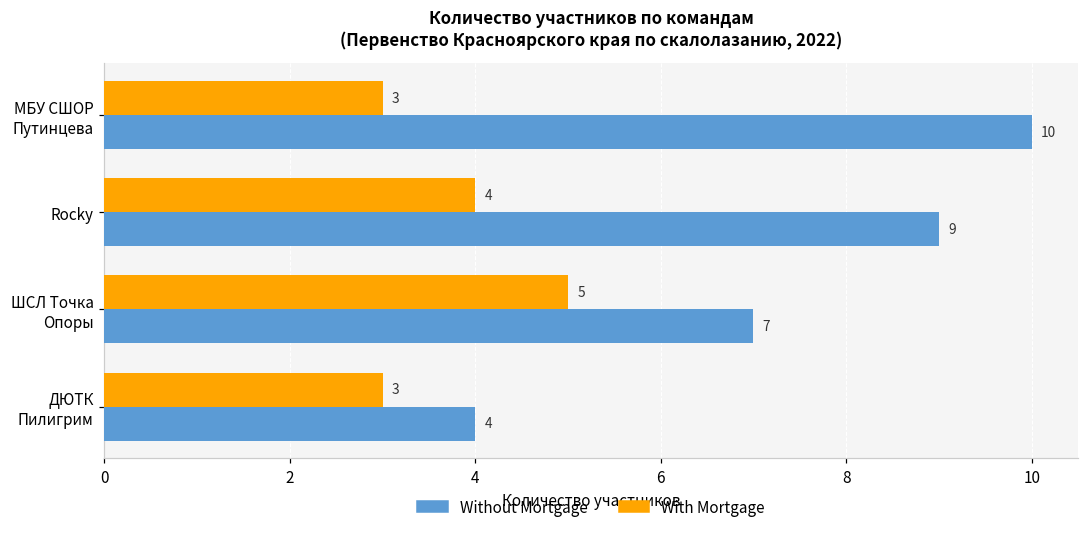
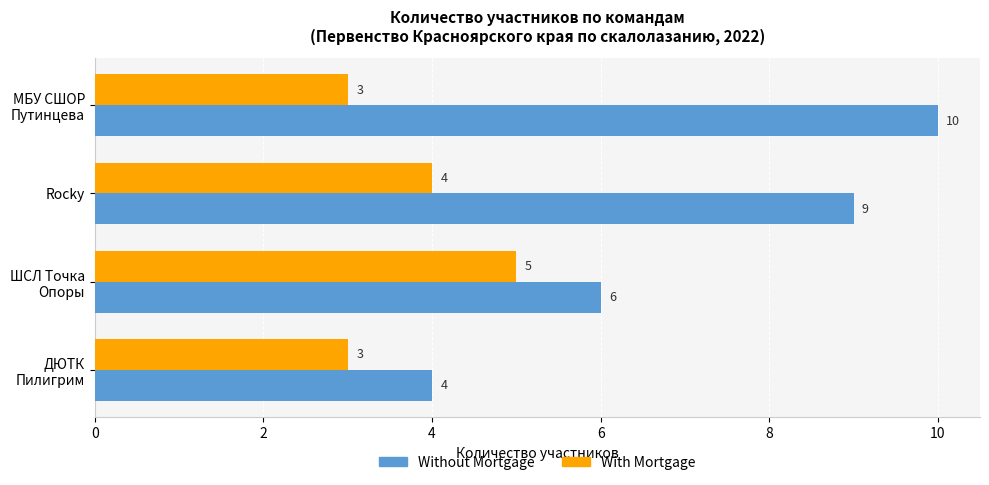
Without Mortgage, ШСЛ Точка Опоры: 7 -> 6
